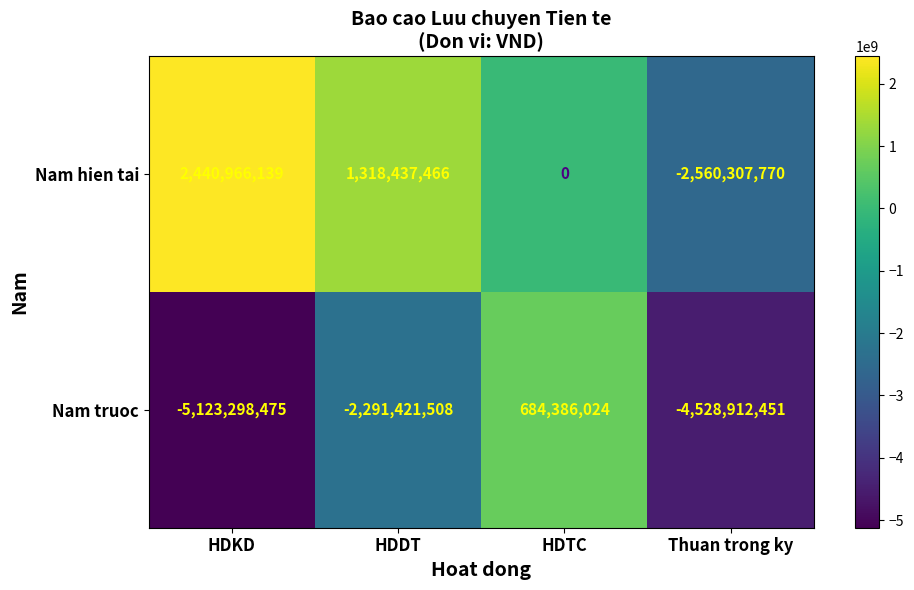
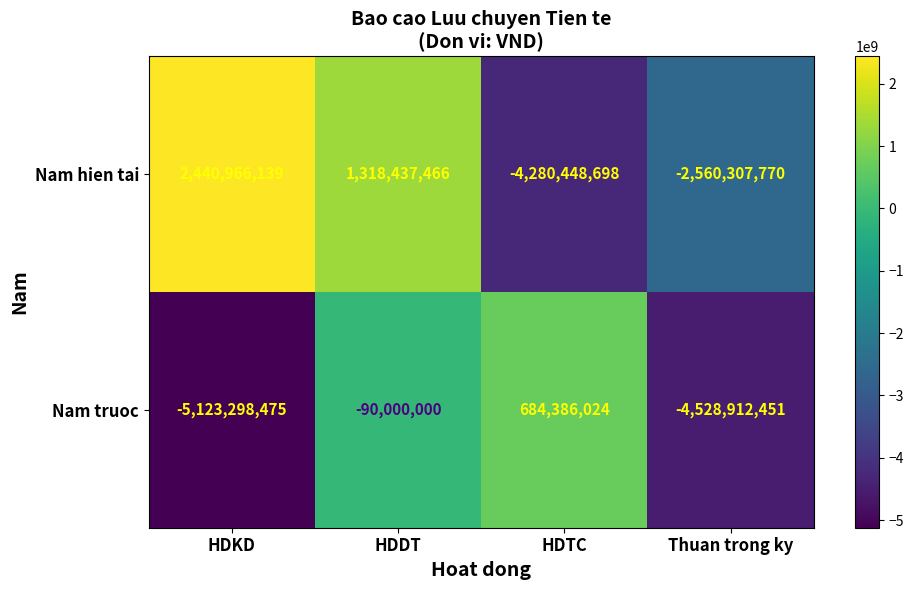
Nam hien tai, HDTC: 0 -> -4,280,448,698
Nam truoc, HDDT: -2,291,421,508 -> -90,000,000
